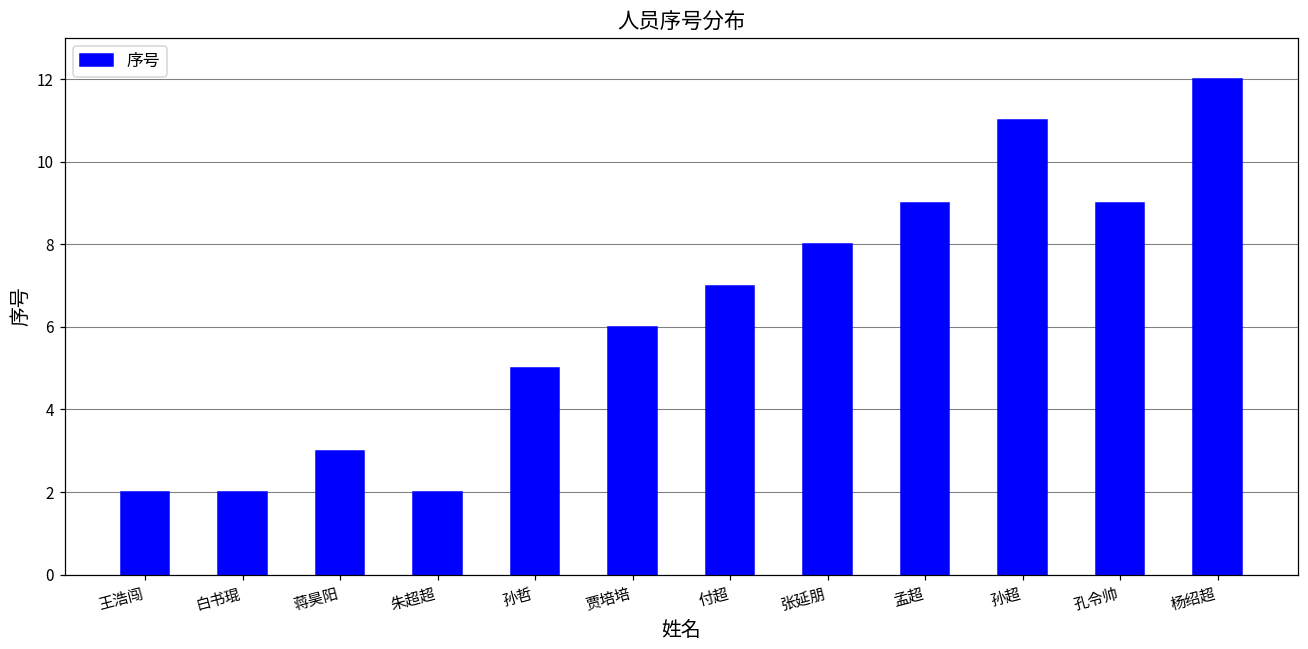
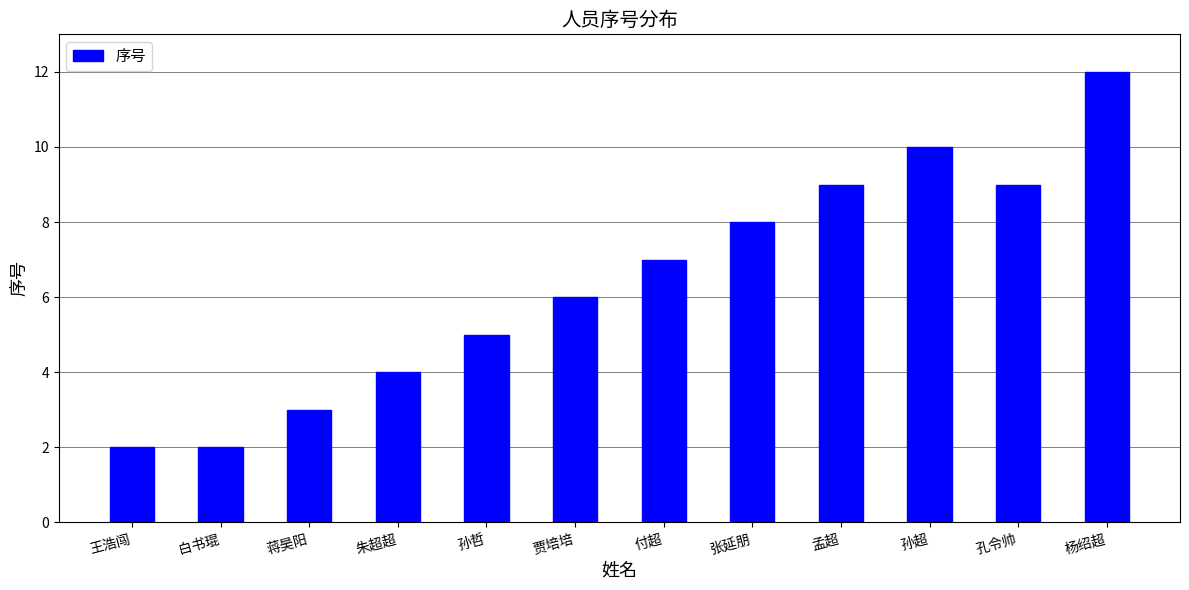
朱超超: 2 -> 4
孙超: 11 -> 10
